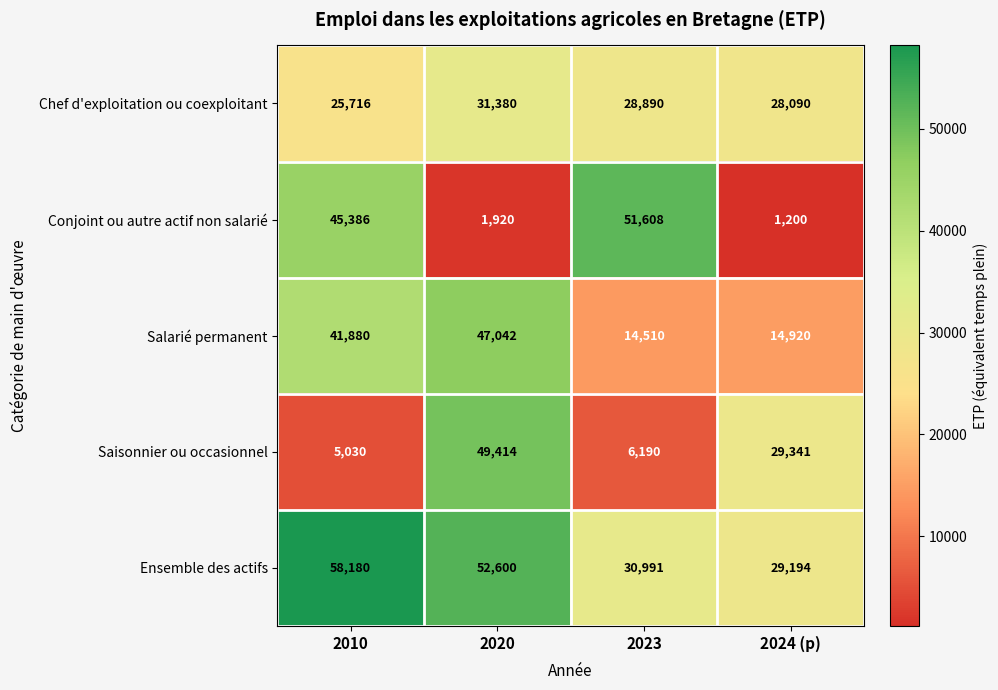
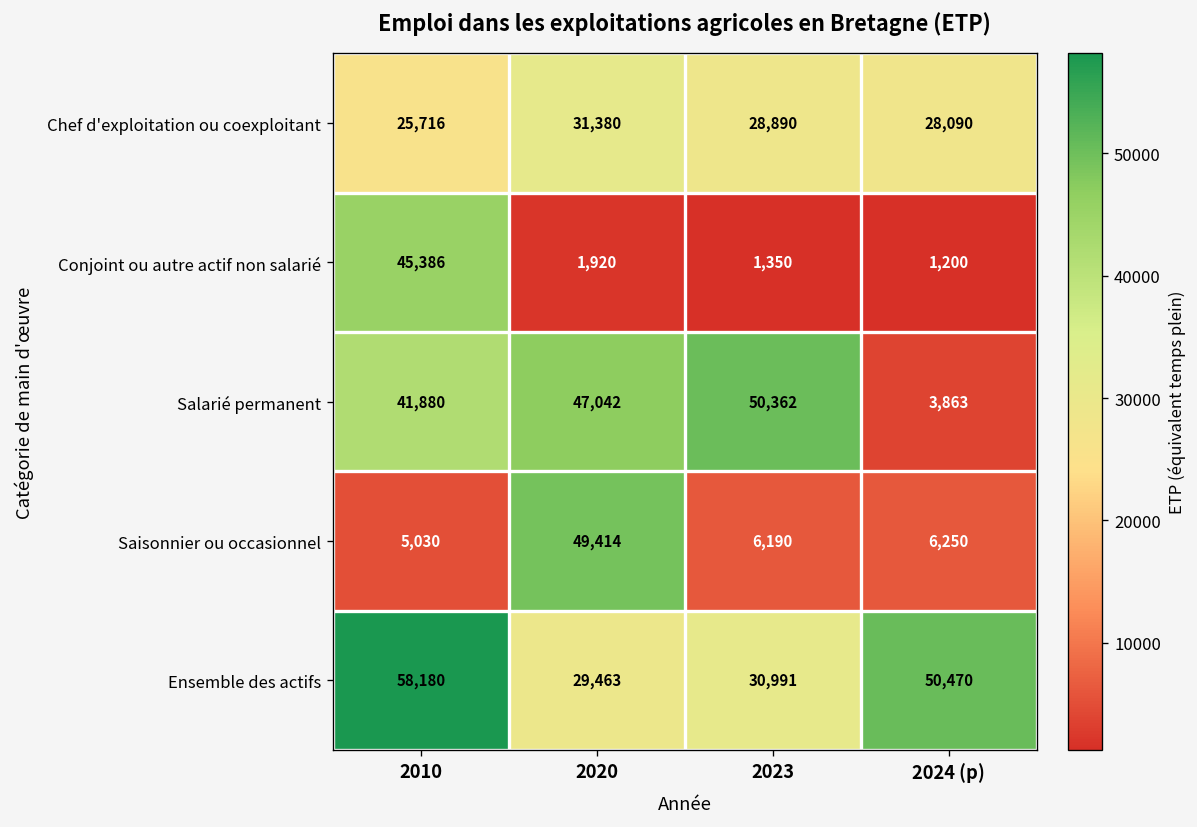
Conjoint ou autre actif non salarié, 2023: 51,608 -> 1,350
Salarié permanent, 2023: 14,510 -> 50,362
Salarié permanent, 2024 (p): 14,920 -> 3,863
Saisonnier ou occasionnel, 2024 (p): 29,341 -> 6,250
Ensemble des actifs, 2020: 52,600 -> 29,463
Ensemble des actifs, 2024 (p): 29,194 -> 50,470
